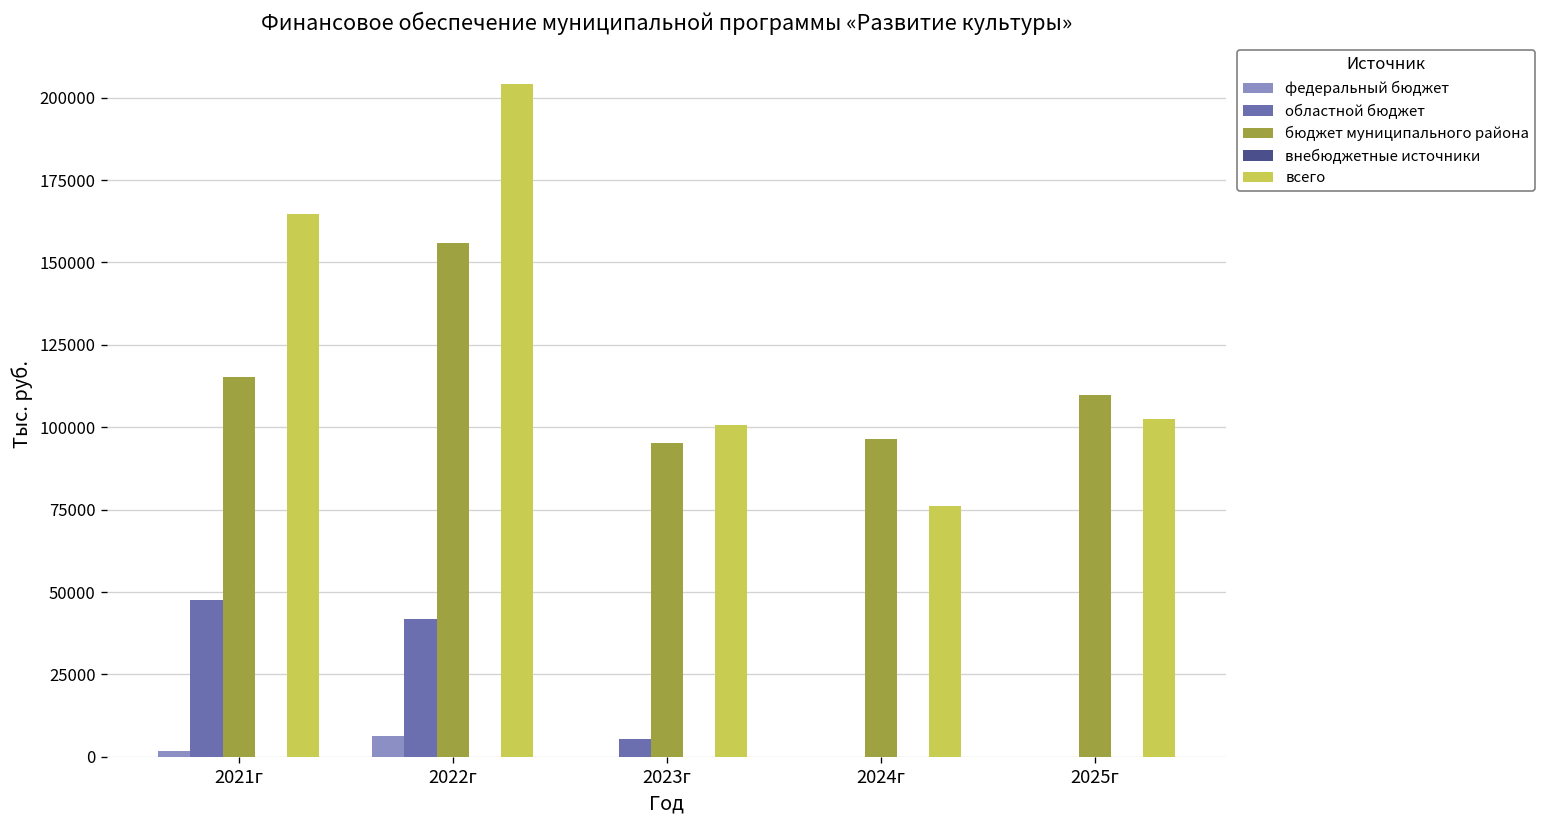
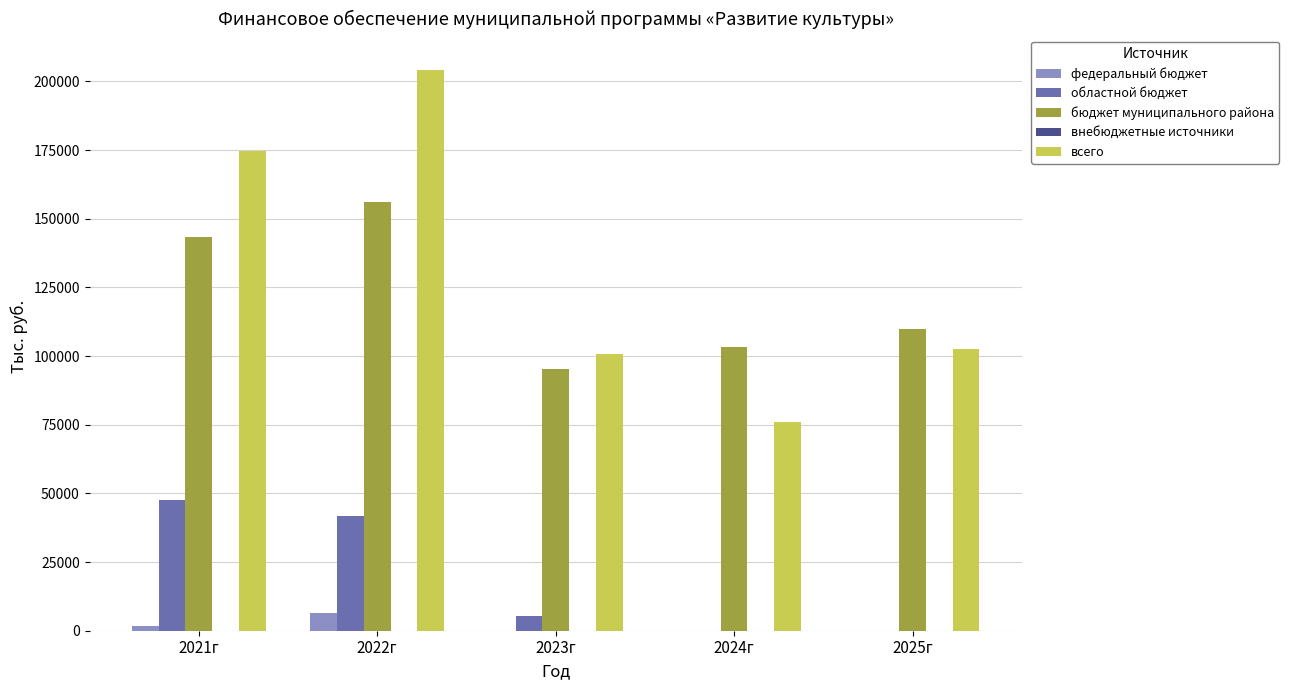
бюджет муниципального района, 2021г: 115000 -> 143000
всего, 2021г: 165000 -> 175000
бюджет муниципального района, 2024г: 96000 -> 103000
